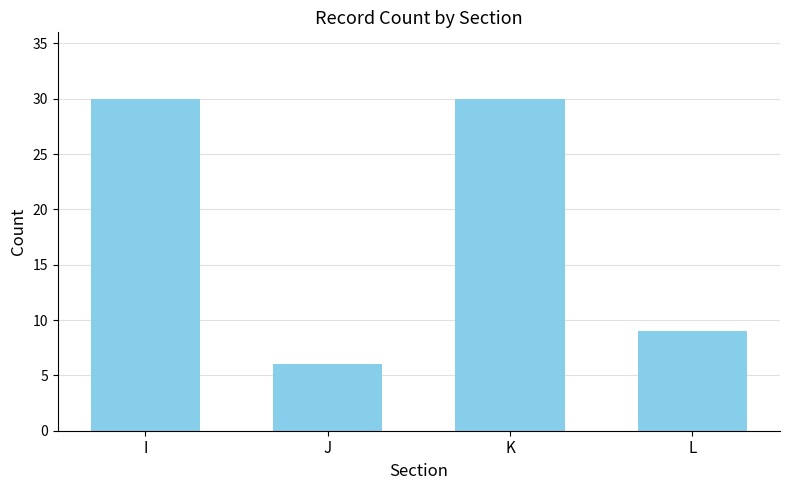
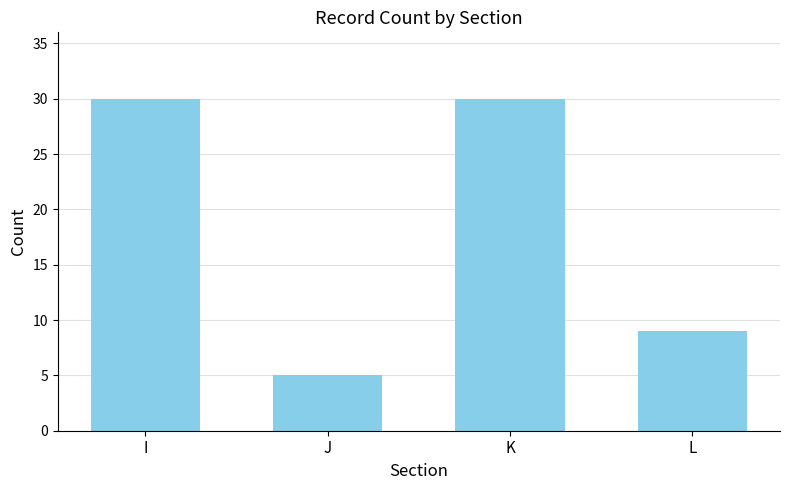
J: 6 -> 5
